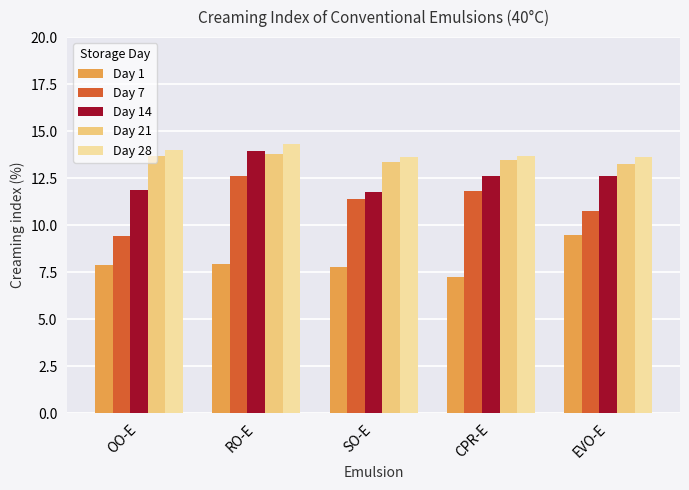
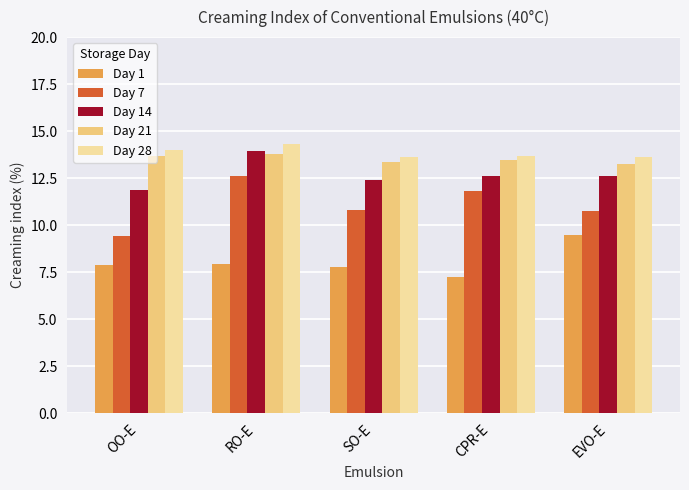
Day 7, SO-E: 11.4 -> 10.8
Day 14, SO-E: 11.8 -> 12.4
